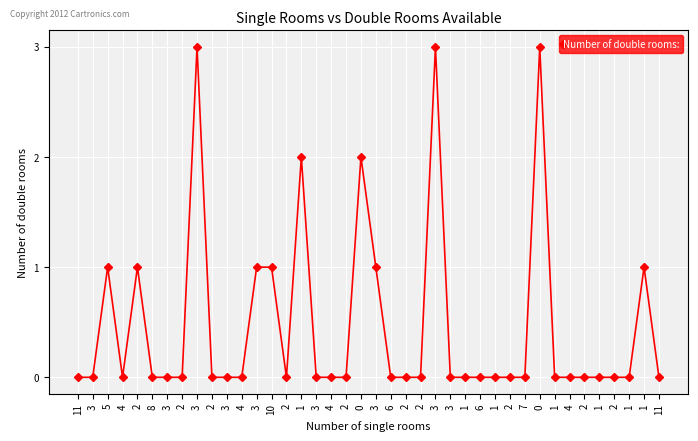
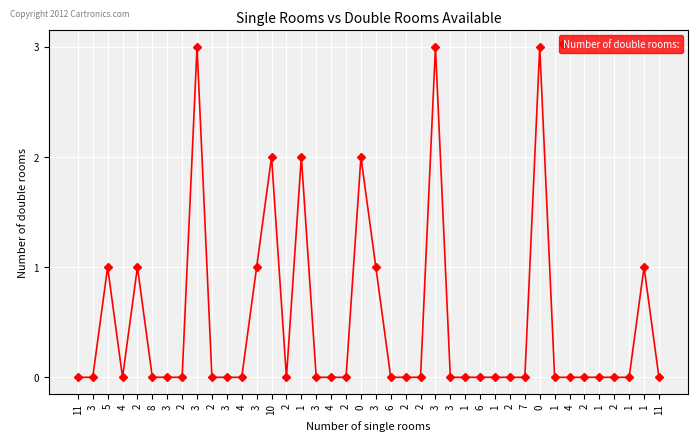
10: 1 -> 2
